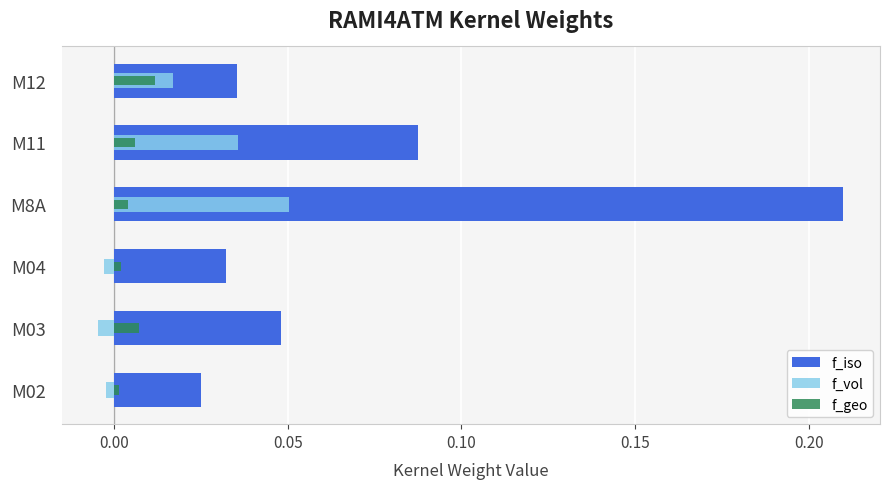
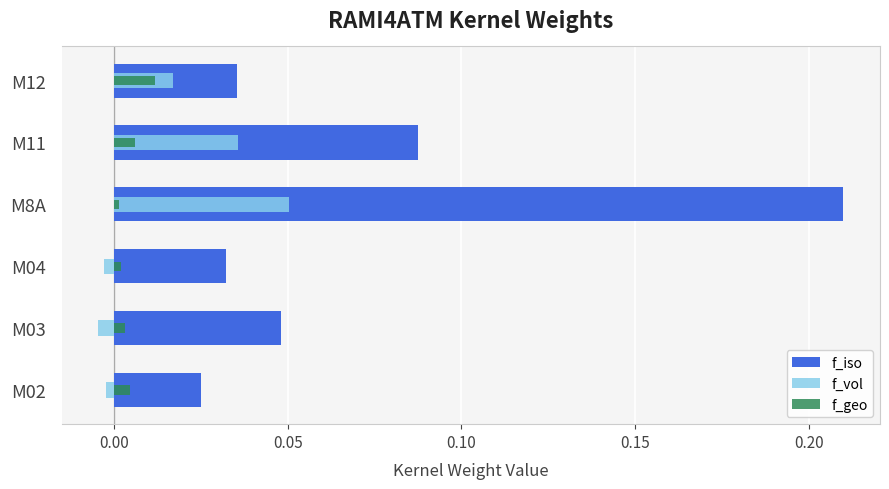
f_geo, M8A: 0.004 -> 0.001
f_geo, M03: 0.007 -> 0.003
f_geo, M02: 0.002 -> 0.005
